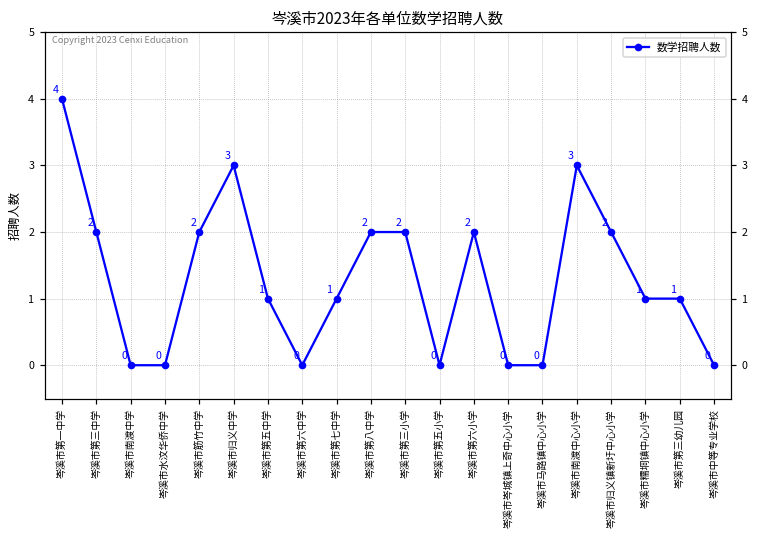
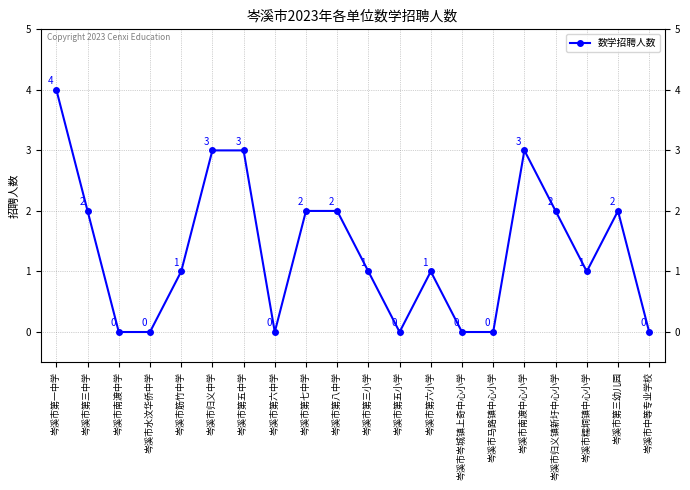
岑溪市筋竹中学: 2 -> 1
岑溪市第五中学: 1 -> 3
岑溪市第七中学: 1 -> 2
岑溪市第三小学: 2 -> 1
岑溪市第六小学: 2 -> 1
岑溪市第三幼儿园: 1 -> 2
